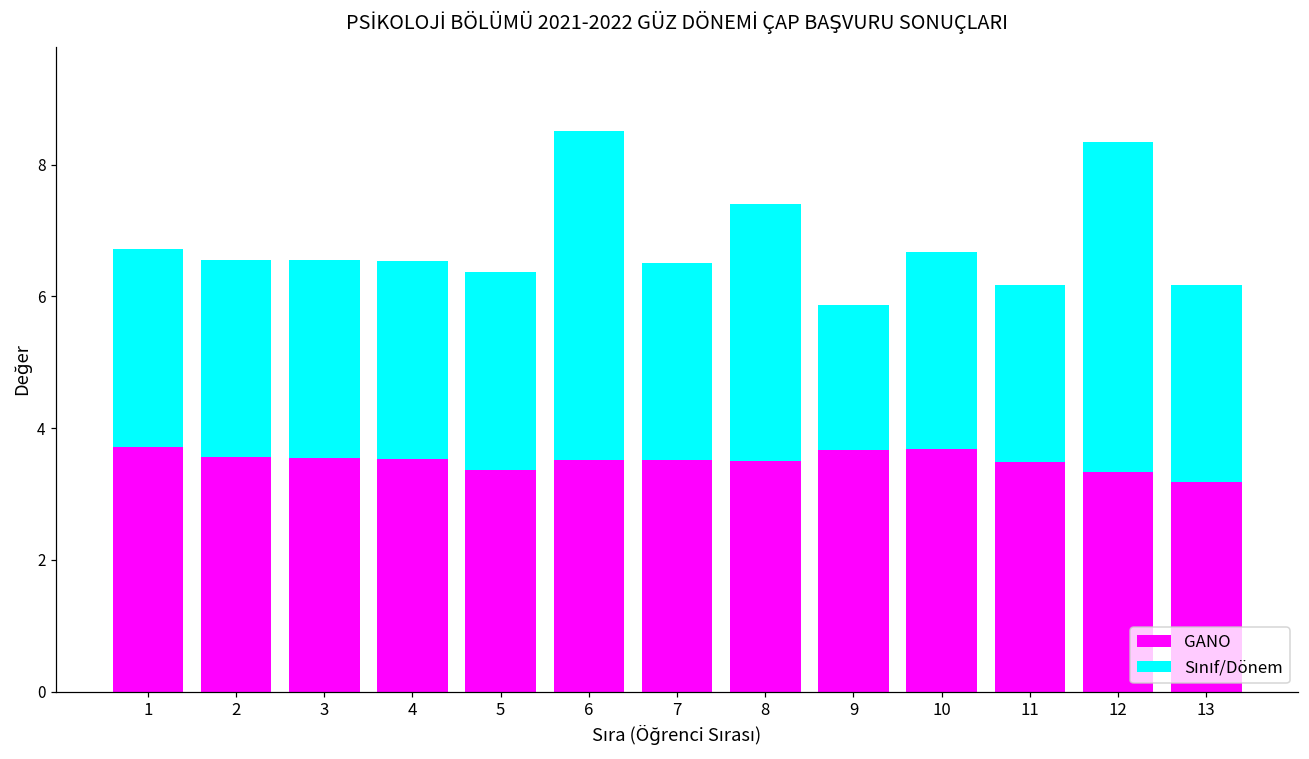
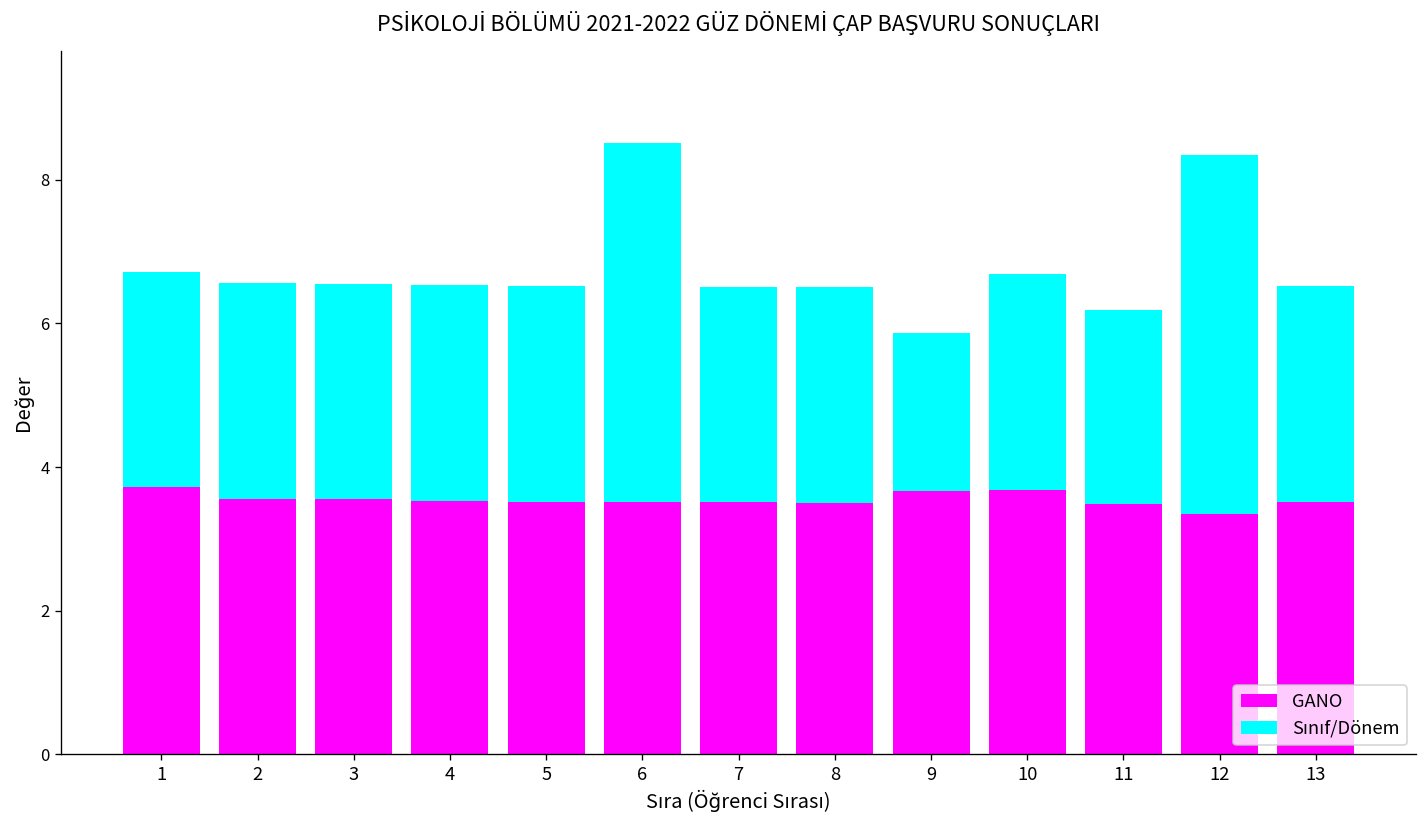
GANO, 5: 3.4 -> 3.5
Sınıf/Dönem, 8: 3.9 -> 3.0
GANO, 13: 3.2 -> 3.5
